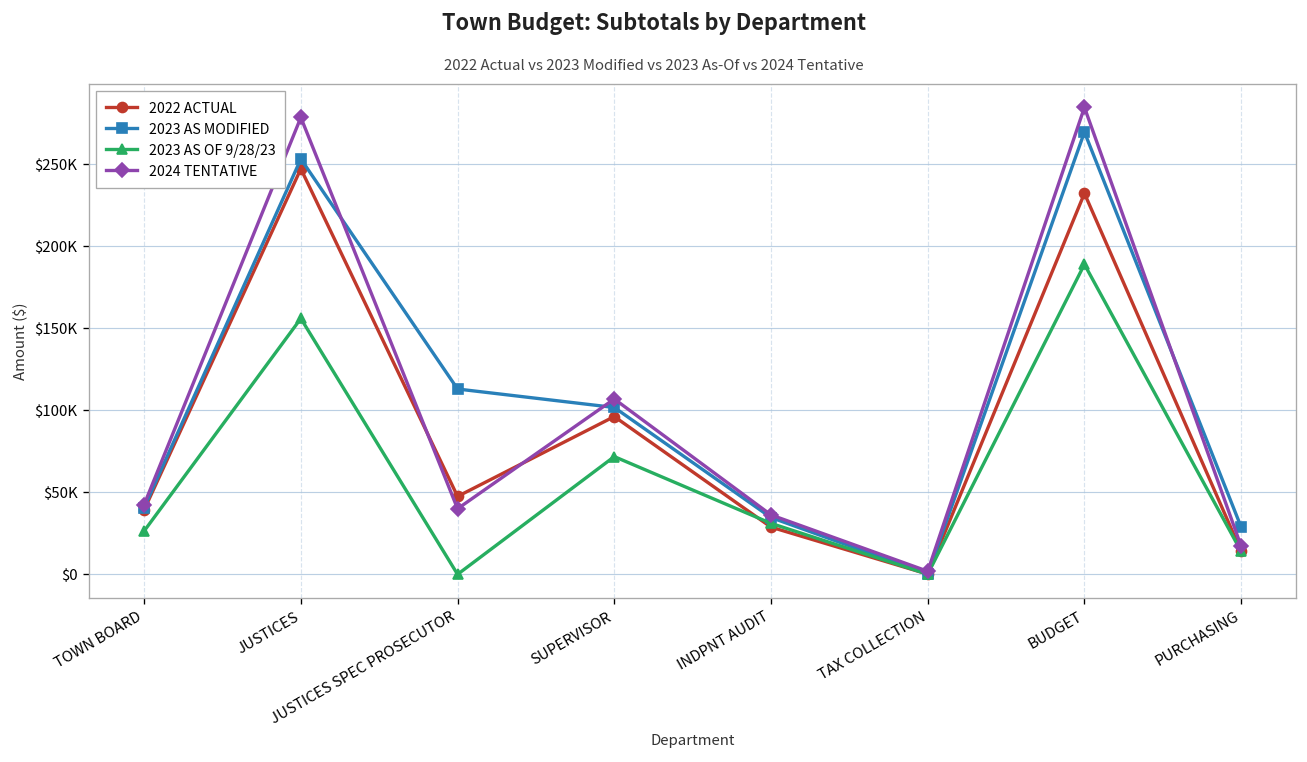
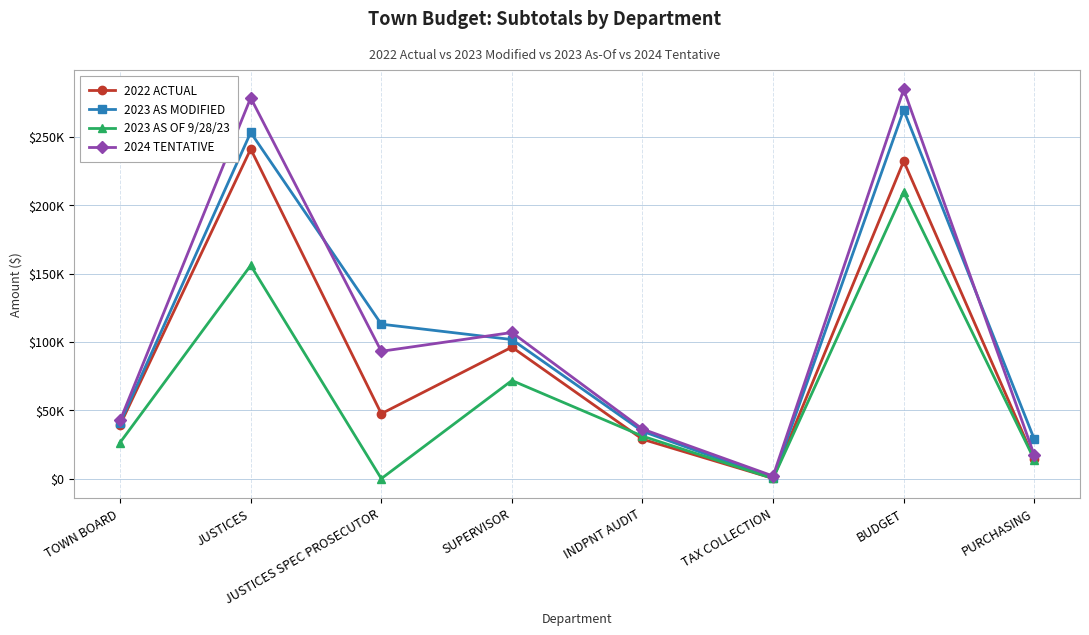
2022 ACTUAL, JUSTICES: $247000 -> $241000
2024 TENTATIVE, JUSTICES SPEC PROSECUTOR: $40000 -> $93000
2023 AS OF 9/28/23, BUDGET: $189000 -> $210000
